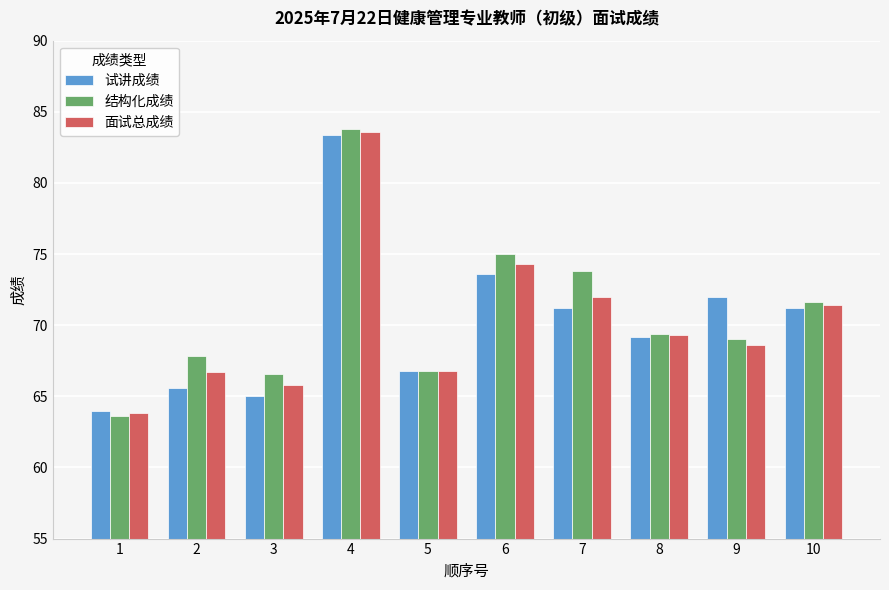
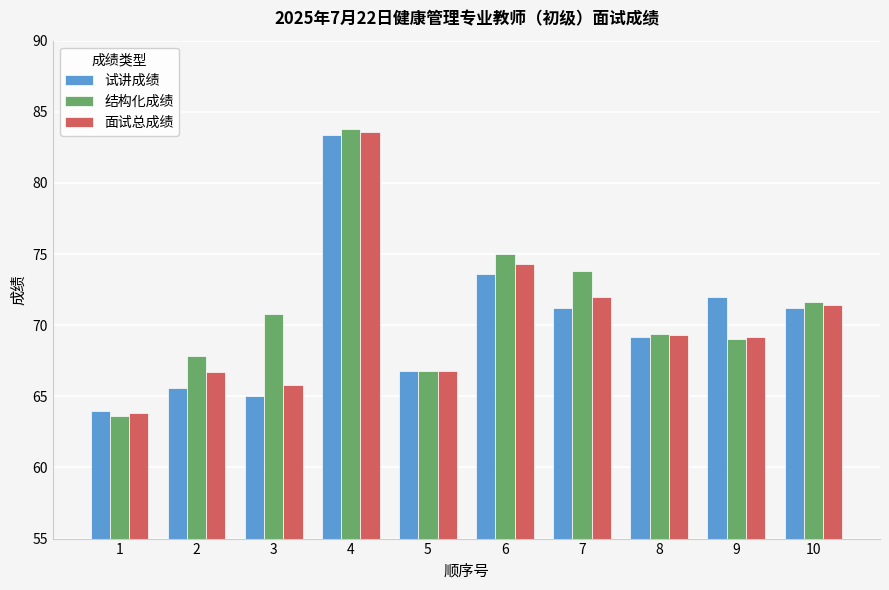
结构化成绩, 3: 66.6 -> 70.8
面试总成绩, 9: 68.6 -> 69.2
